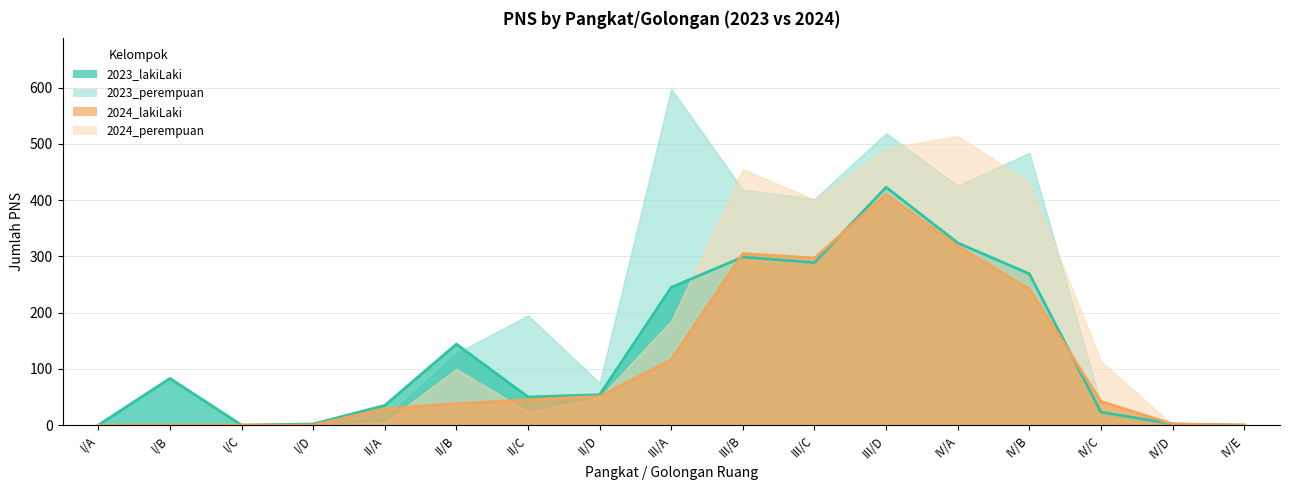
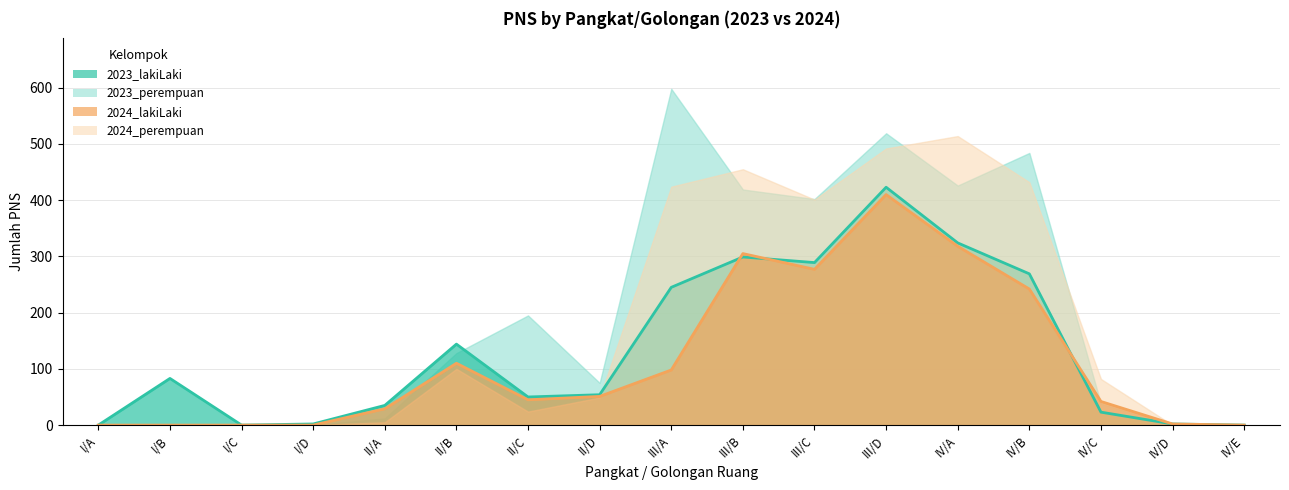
2024_lakiLaki, II/B: 40 -> 110
2024_perempuan, III/A: 190 -> 420
2024_lakiLaki, III/A: 120 -> 100
2024_lakiLaki, III/C: 300 -> 280
2024_perempuan, IV/C: 110 -> 80
